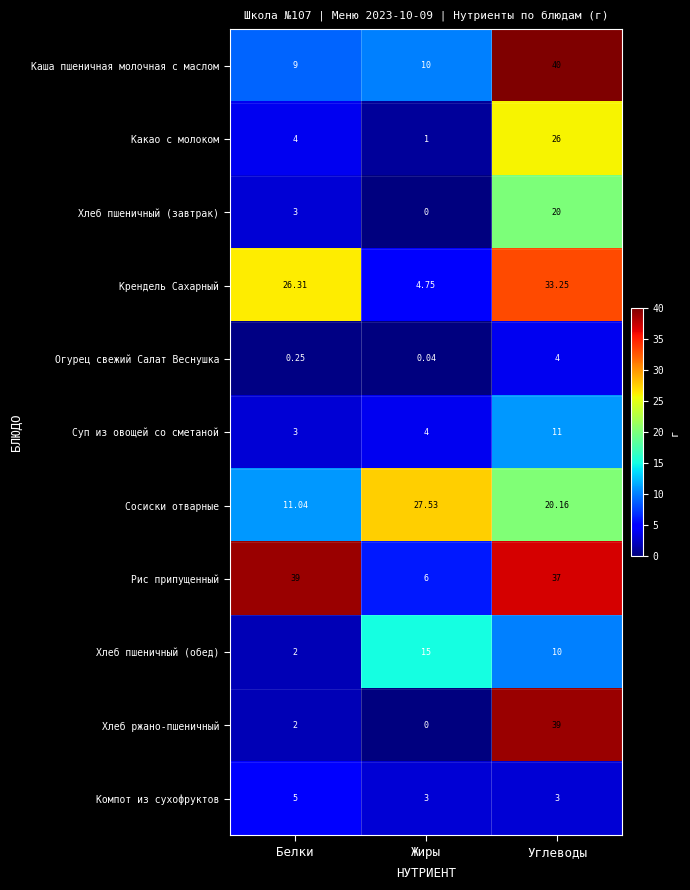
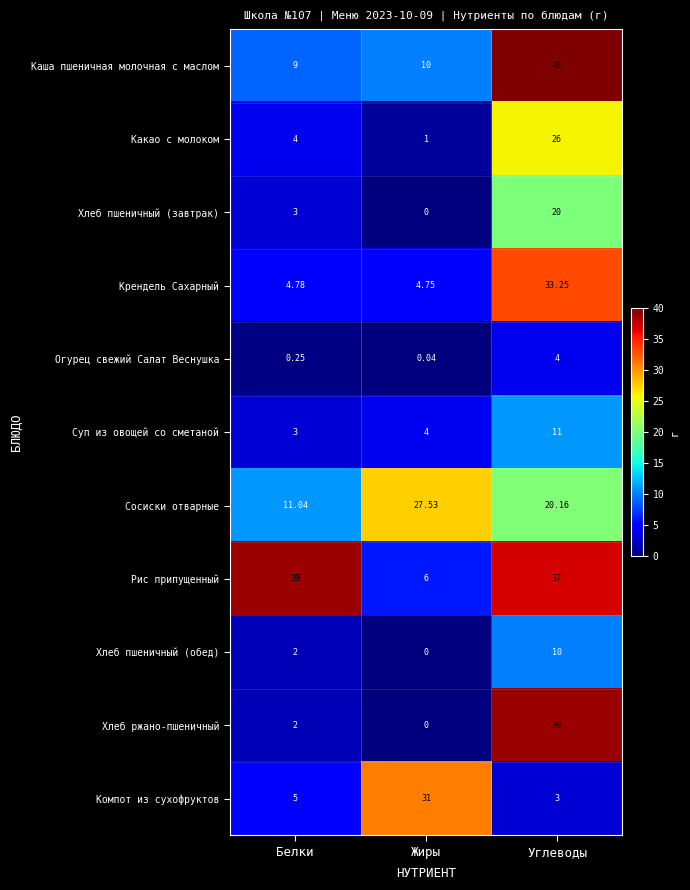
Крендель Сахарный, Белки: 26.31 -> 4.78
Хлеб пшеничный (обед), Жиры: 15 -> 0
Компот из сухофруктов, Жиры: 3 -> 31
